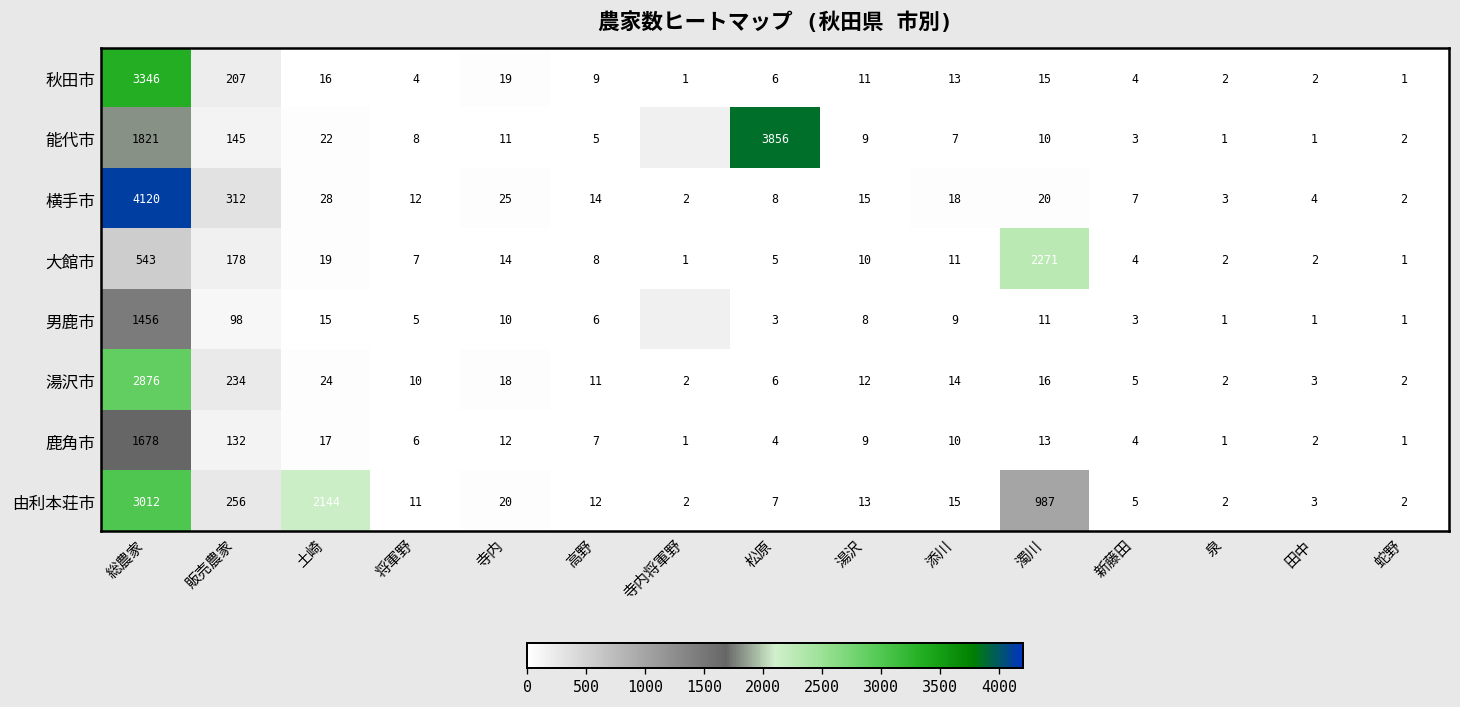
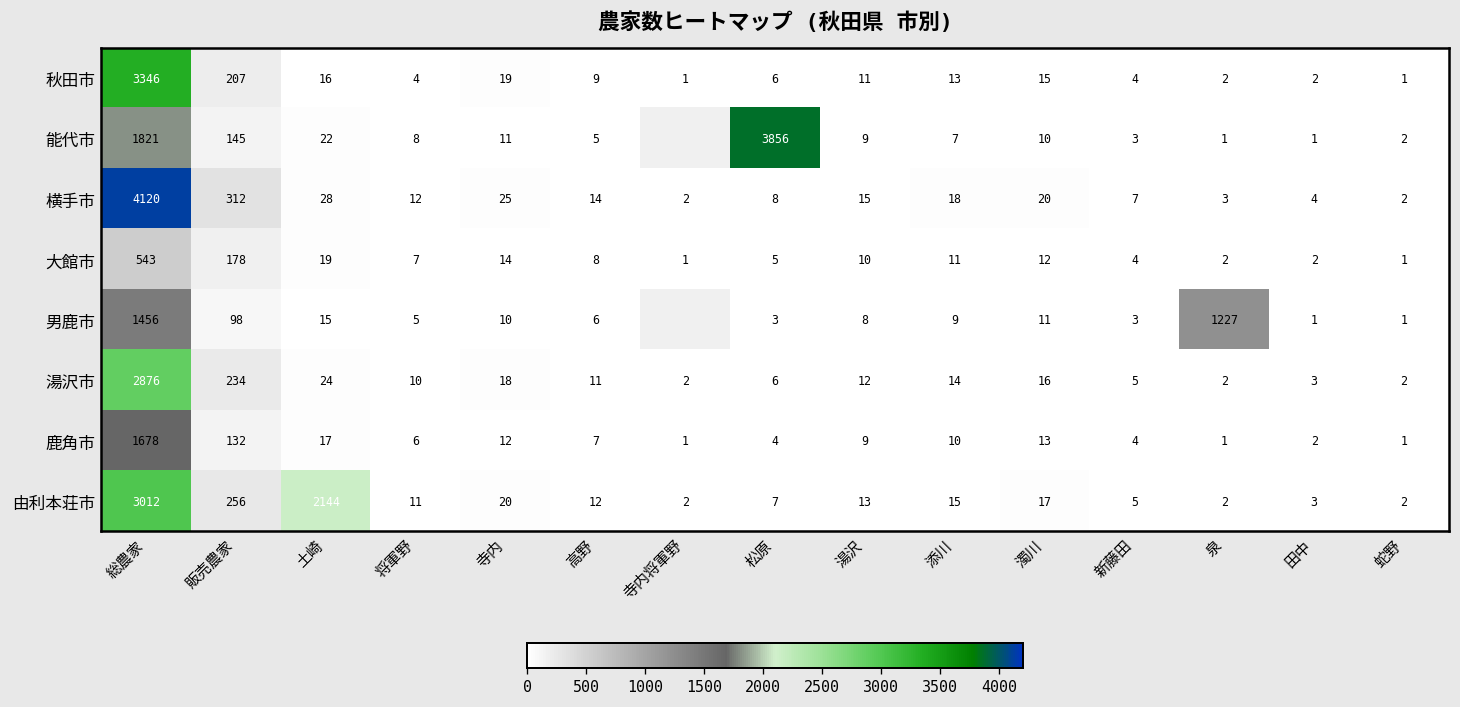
大館市, 濁川: 2271 -> 12
男鹿市, 泉: 1 -> 1227
由利本荘市, 濁川: 987 -> 17
